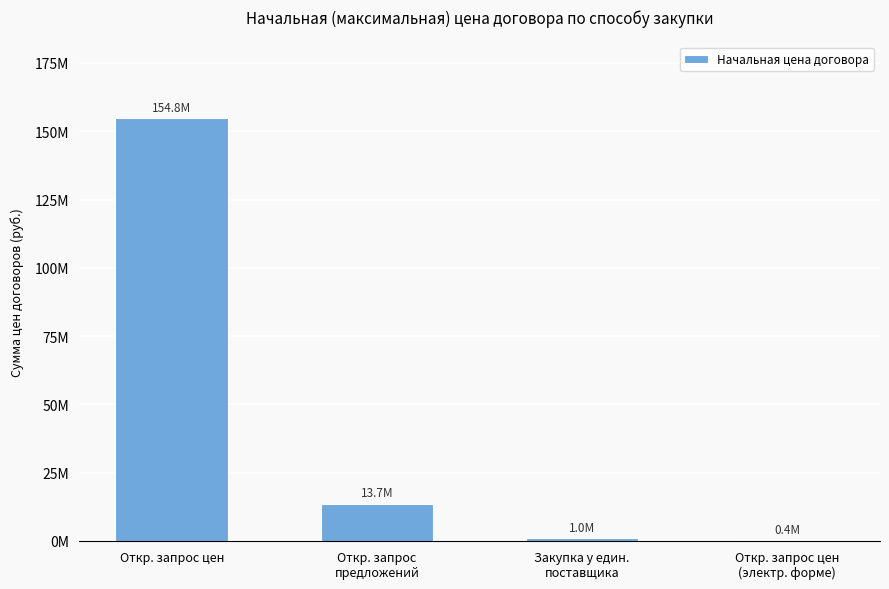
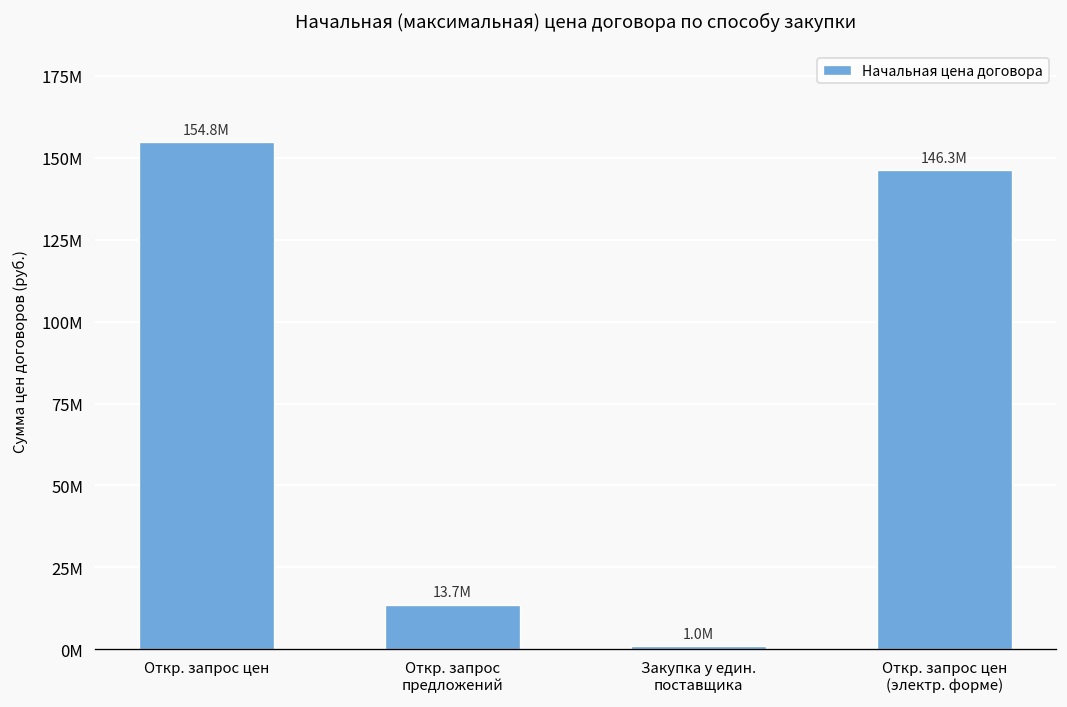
Откр. запрос цен (электр. форме): 0.4M -> 146.3M
